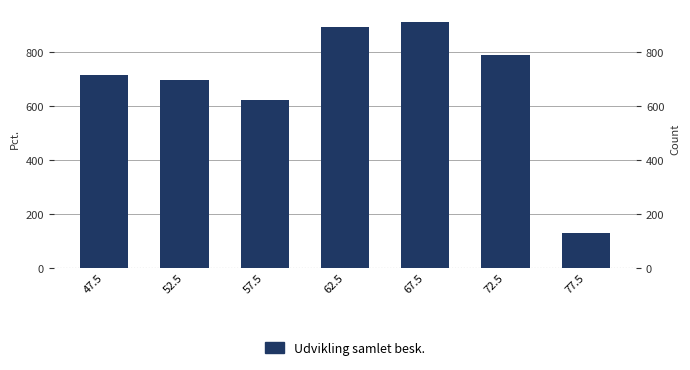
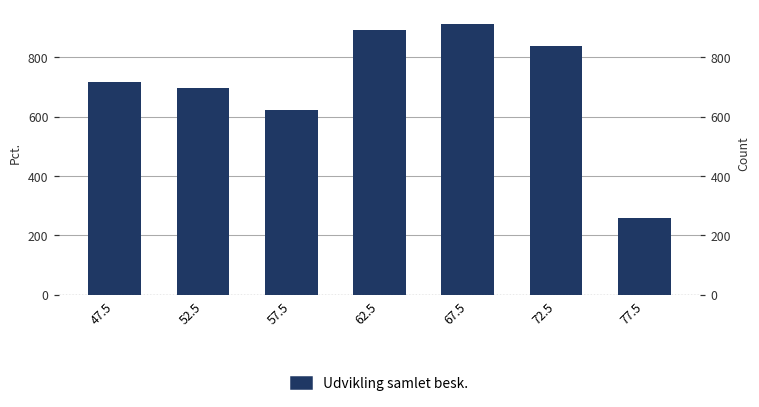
72.5: 790 -> 840
77.5: 130 -> 260
